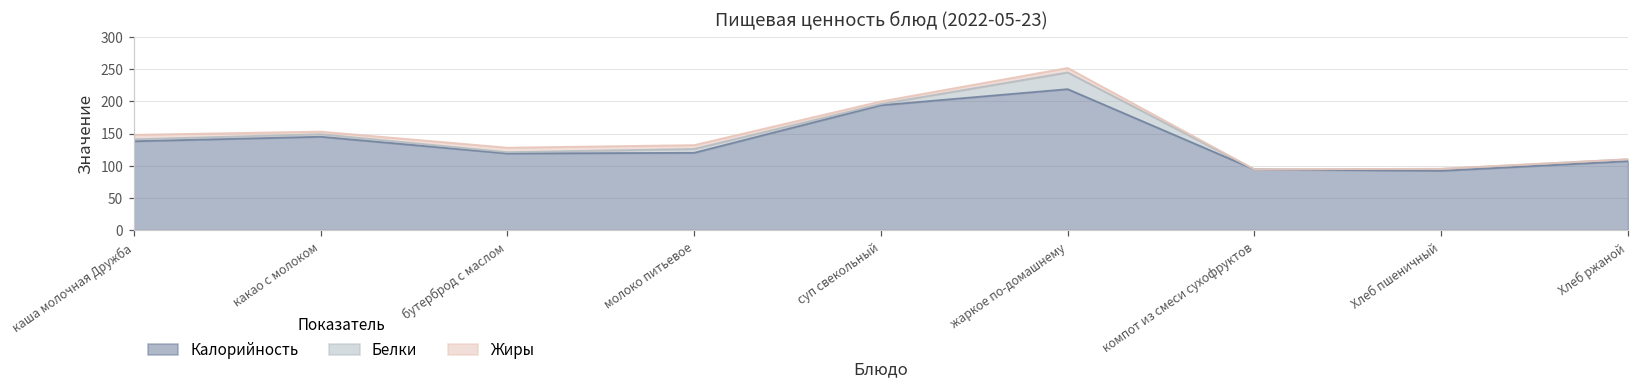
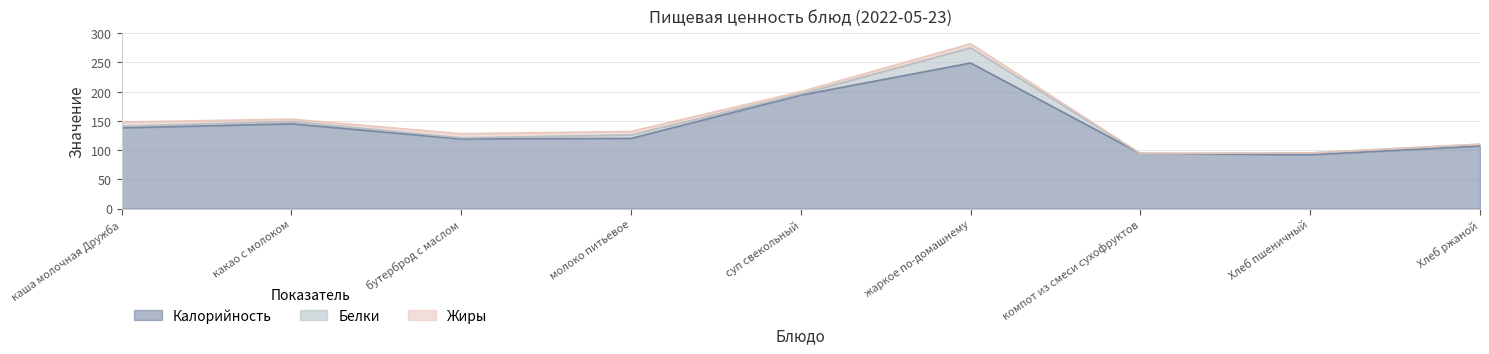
Калорийность, жаркое по-домашнему: 220 -> 250
